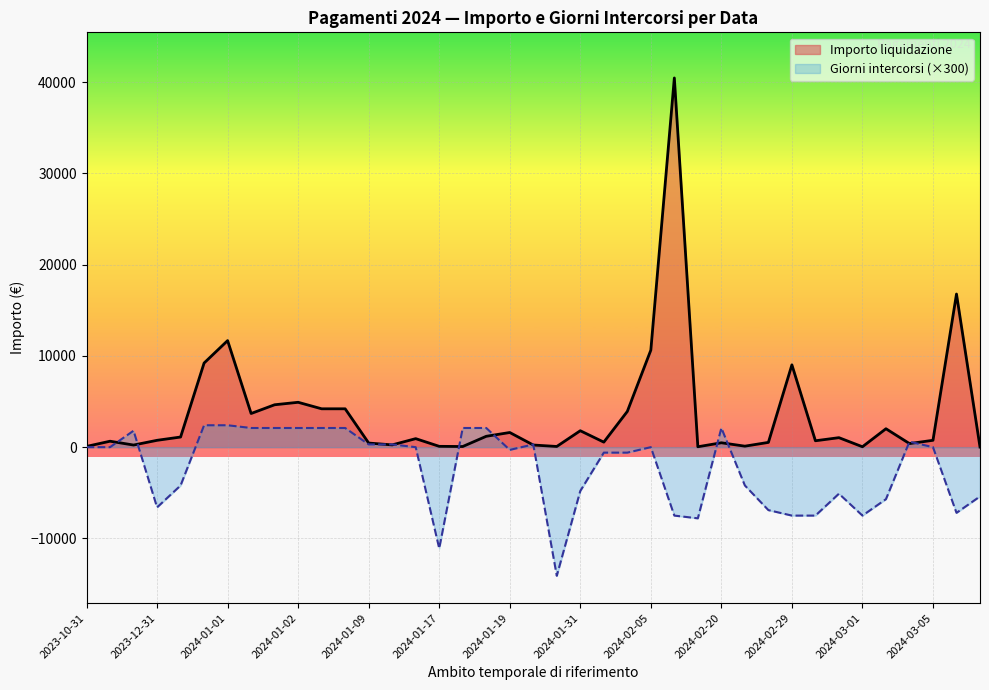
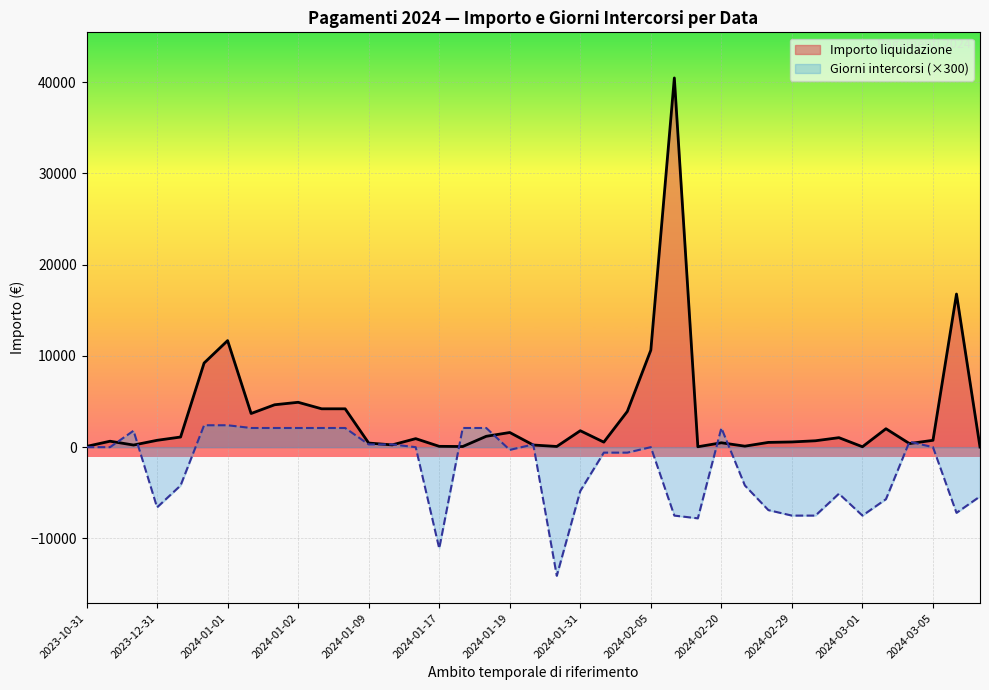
Importo liquidazione, 2024-02-29: 9000 -> 1000
